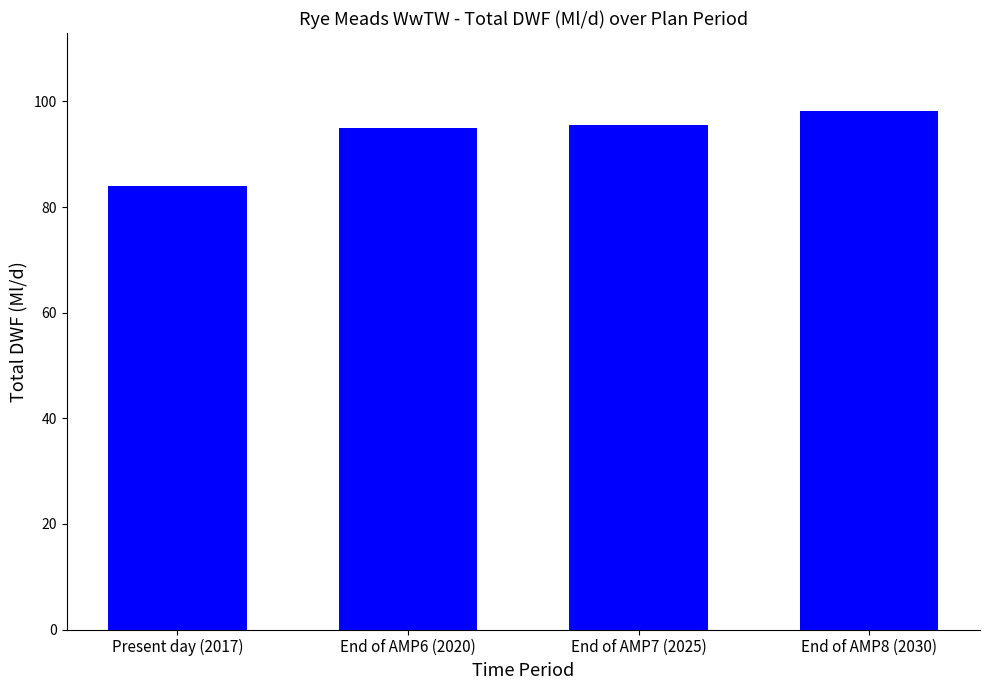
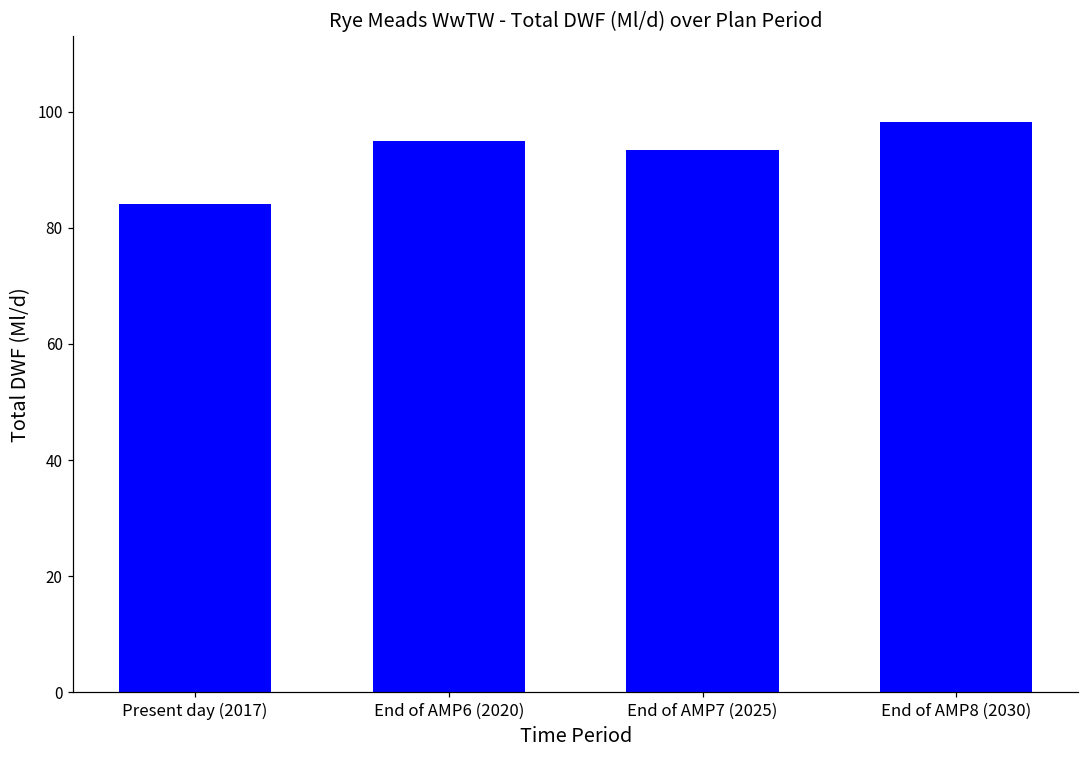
End of AMP7 (2025): 96 -> 93
